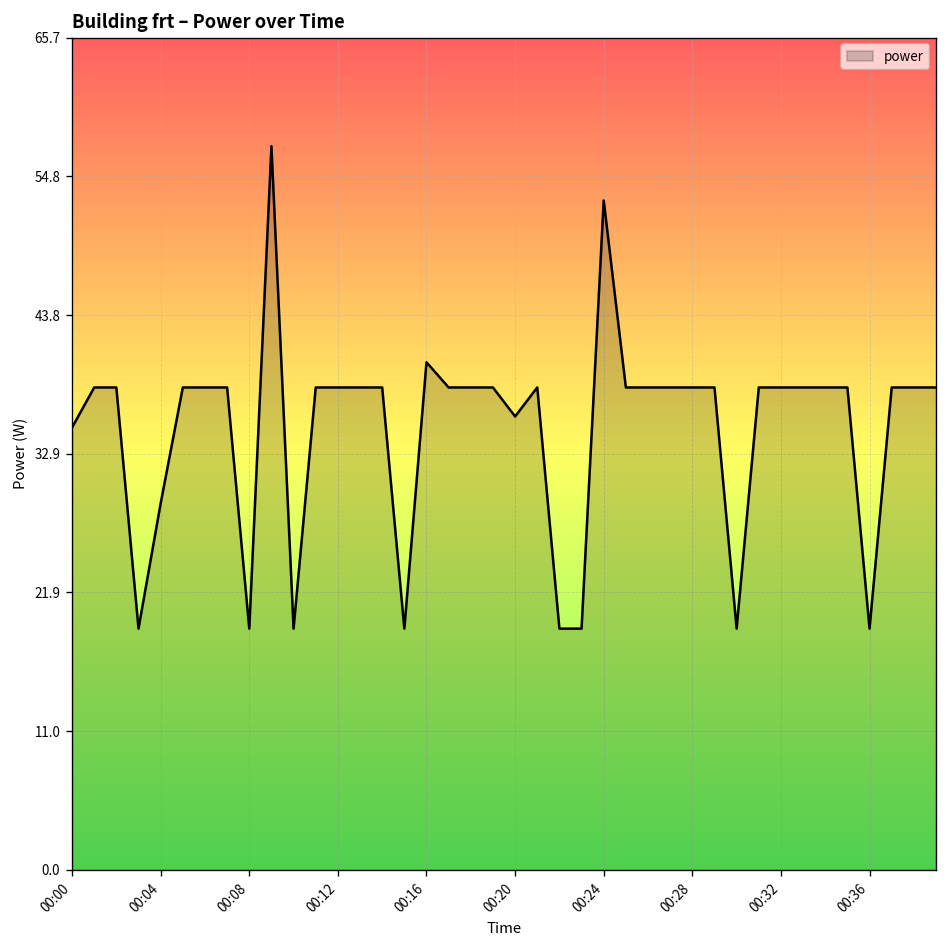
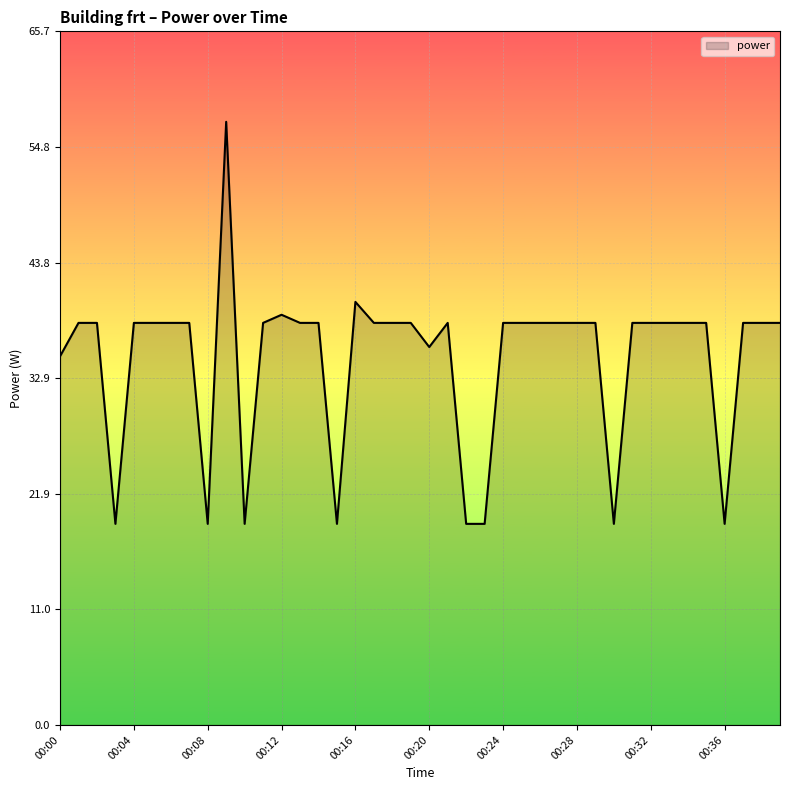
00:04: 29.0 -> 38.1
00:12: 38.1 -> 38.9
00:24: 52.9 -> 38.1
